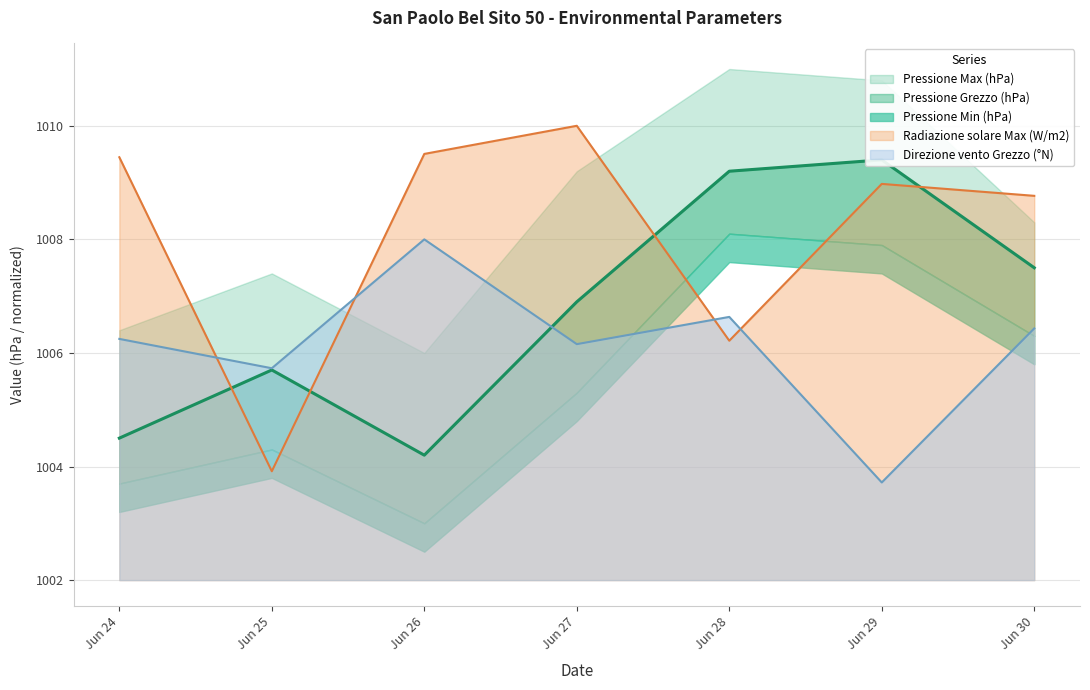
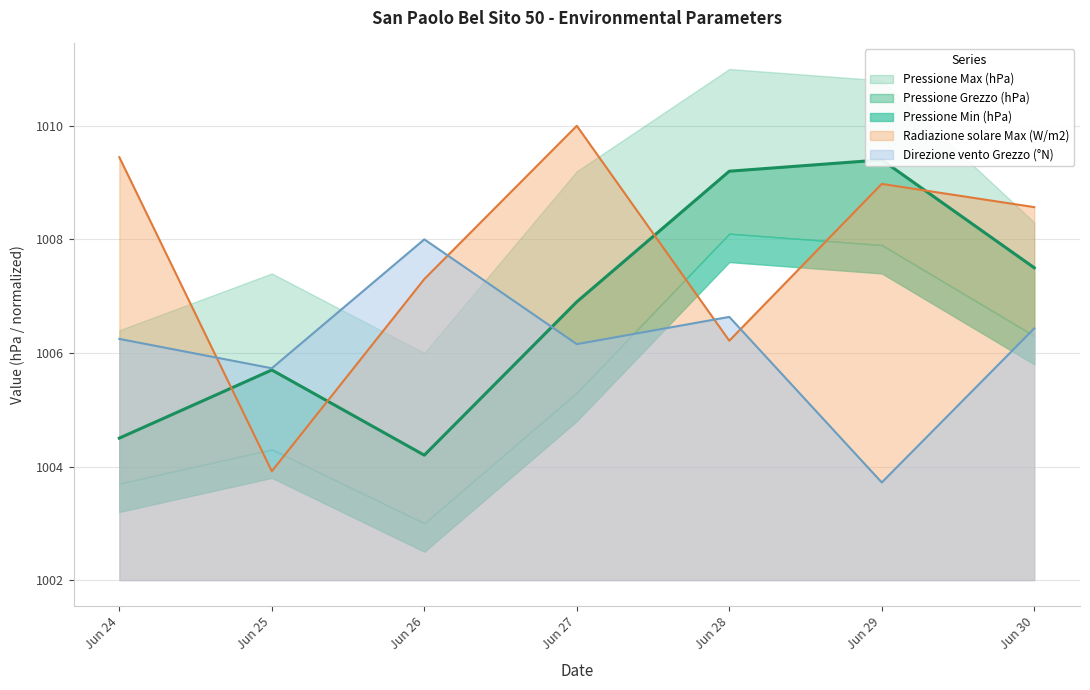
Radiazione solare Max (W/m2), Jun 26: 1009.5 -> 1007.3
Radiazione solare Max (W/m2), Jun 30: 1008.8 -> 1008.6
